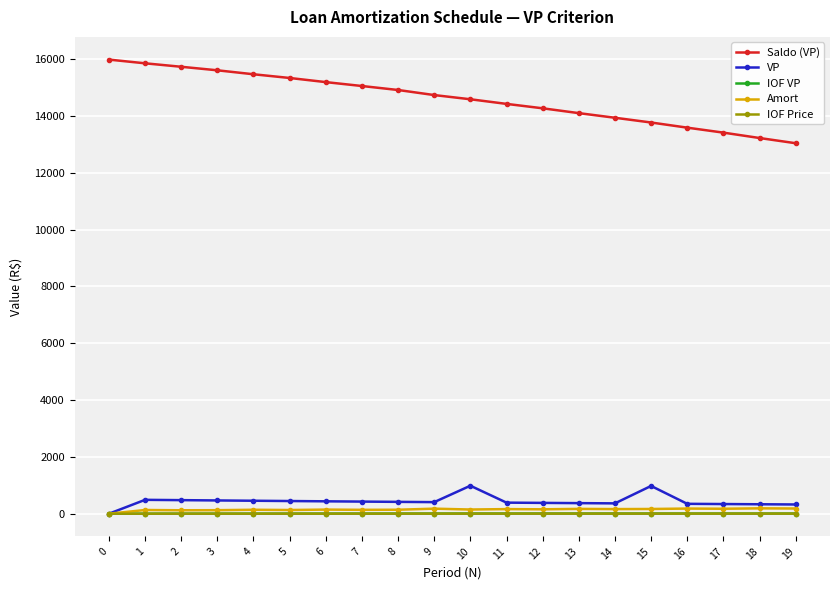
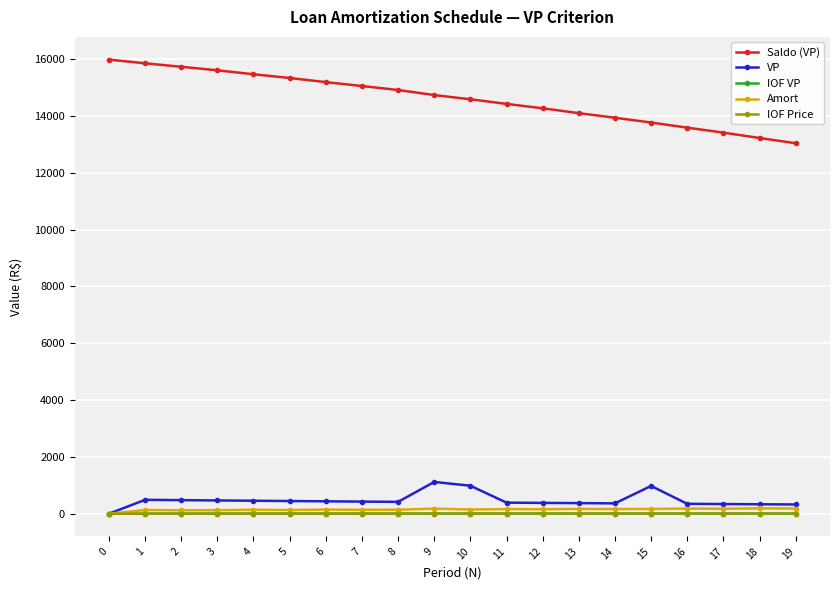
VP, 9: 400 -> 1100
